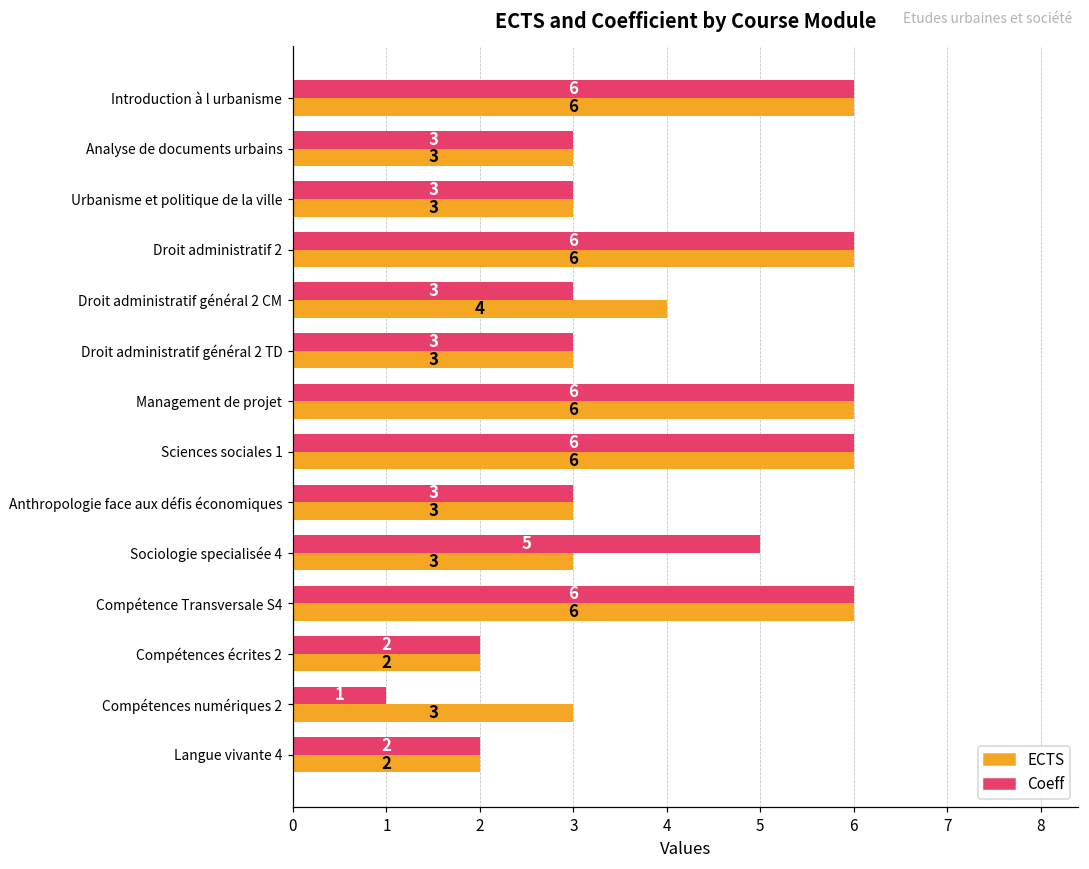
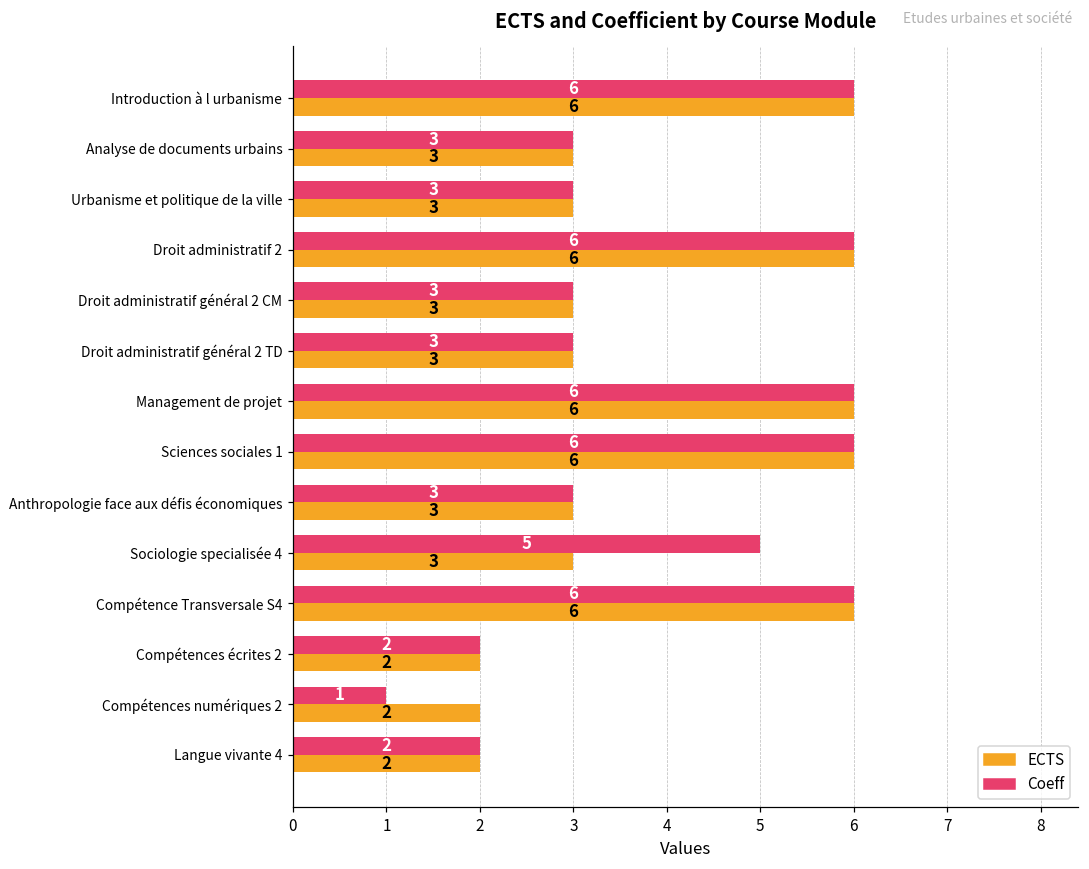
ECTS, Droit administratif général 2 CM: 4 -> 3
ECTS, Compétences numériques 2: 3 -> 2
